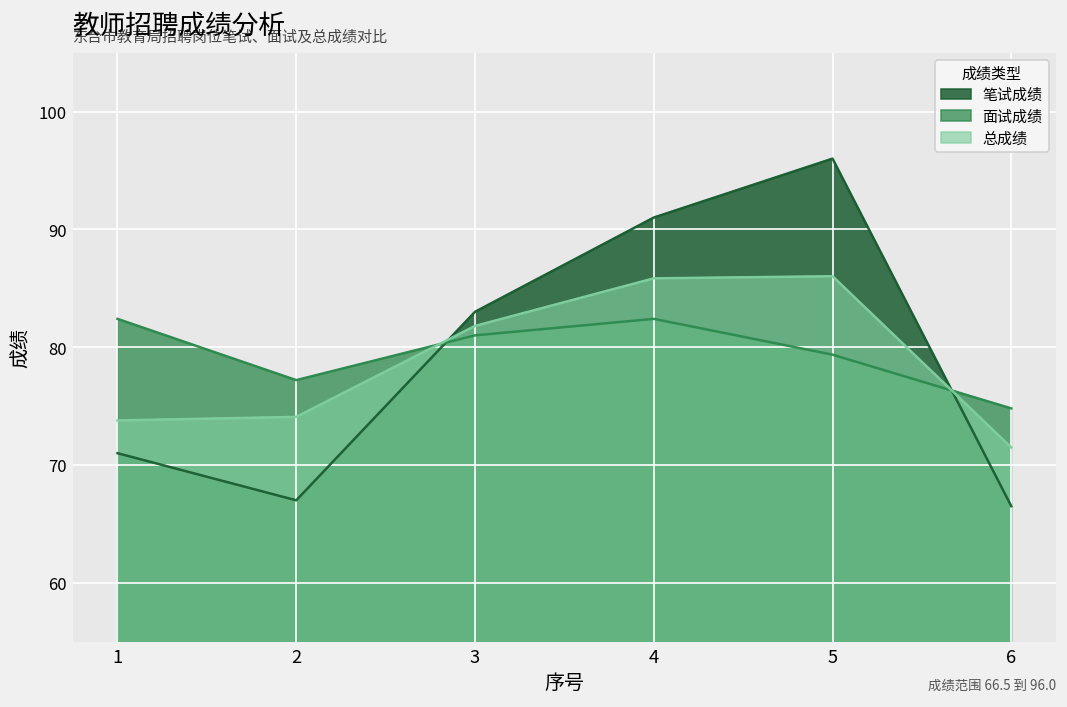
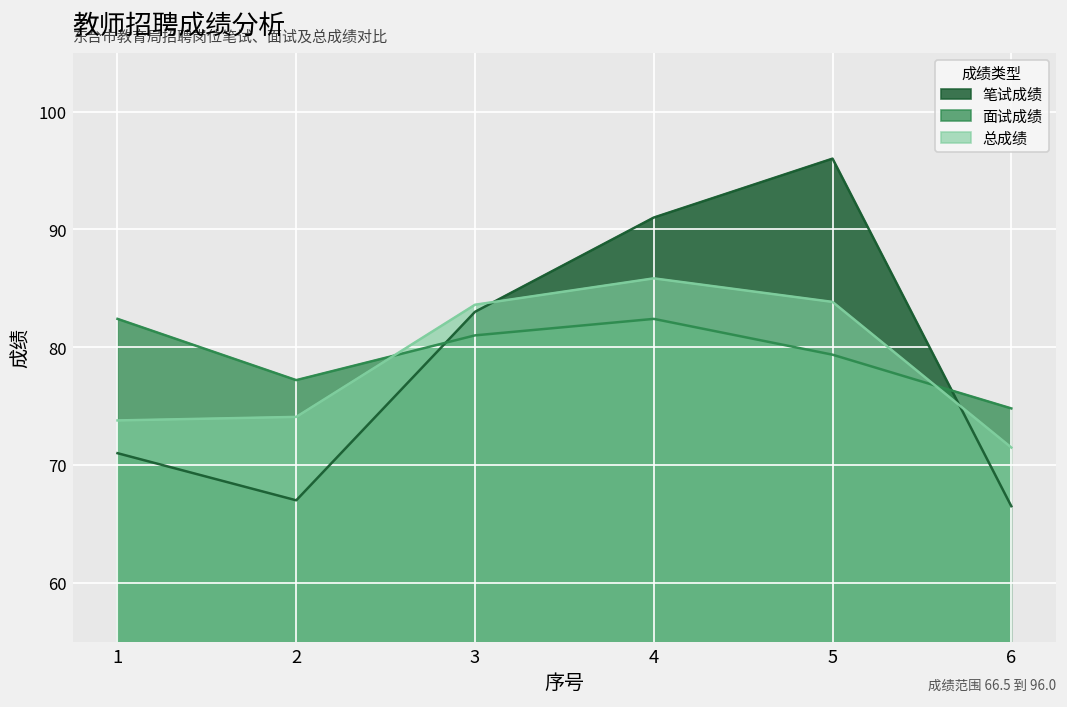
总成绩, 3: 82 -> 84
总成绩, 5: 86 -> 84
